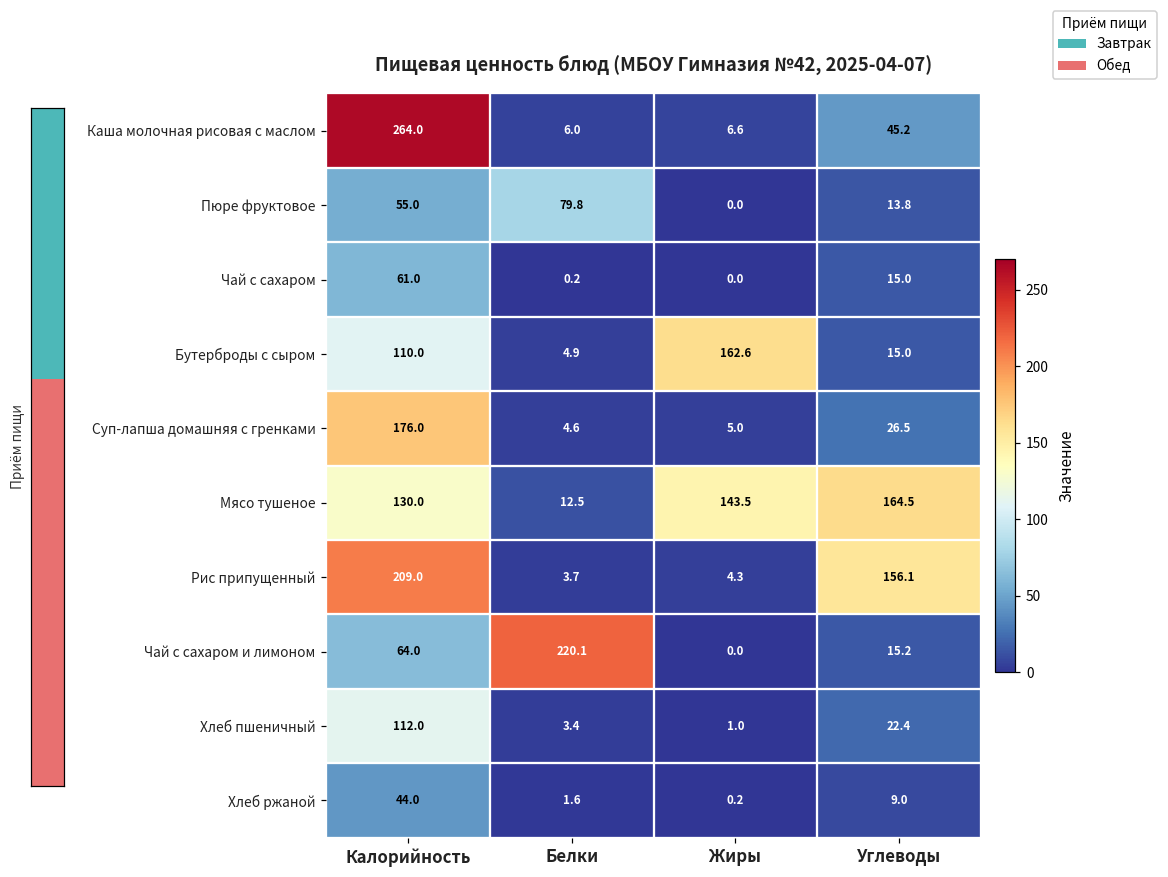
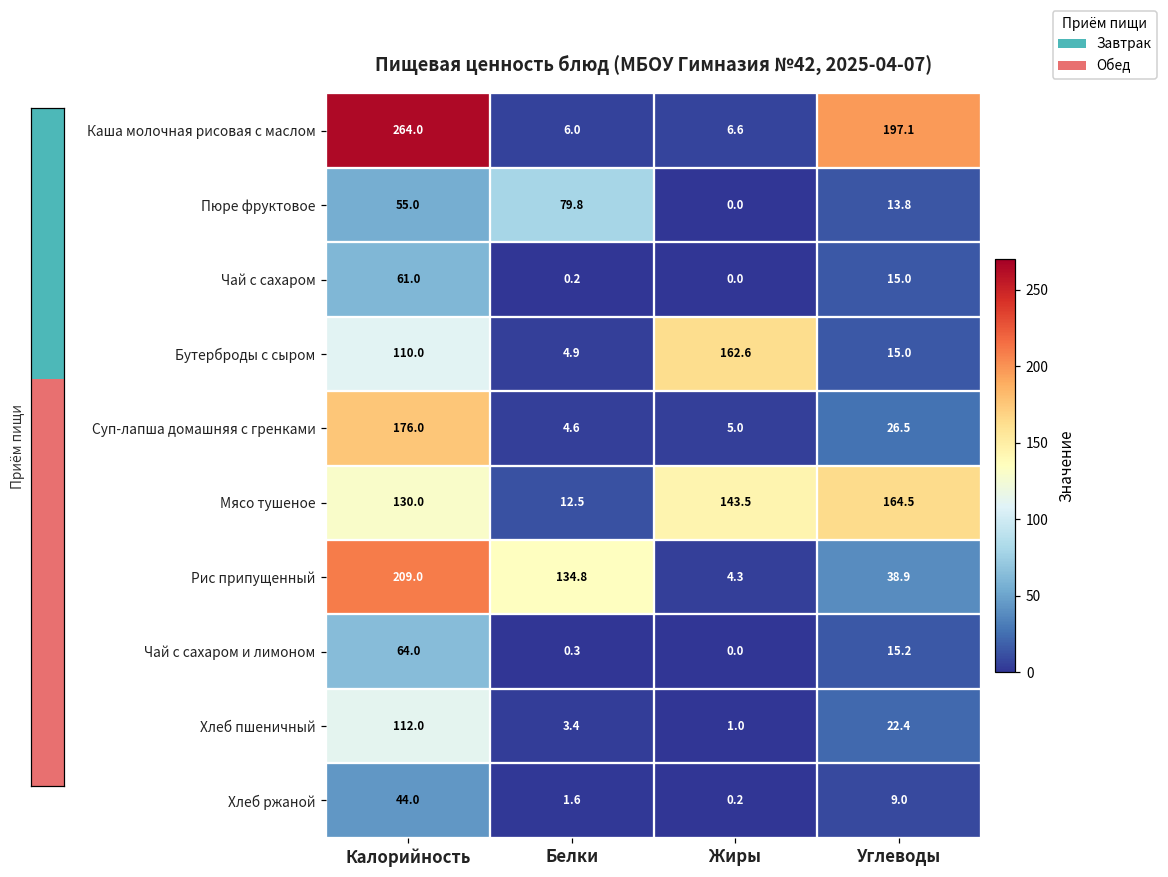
Пищевая ценность блюд (МБОУ Гимназия №42, 2025-04-07), Каша молочная рисовая с маслом, Углеводы: 45.2 -> 197.1
Пищевая ценность блюд (МБОУ Гимназия №42, 2025-04-07), Рис припущенный, Белки: 3.7 -> 134.8
Пищевая ценность блюд (МБОУ Гимназия №42, 2025-04-07), Рис припущенный, Углеводы: 156.1 -> 38.9
Пищевая ценность блюд (МБОУ Гимназия №42, 2025-04-07), Чай с сахаром и лимоном, Белки: 220.1 -> 0.3
